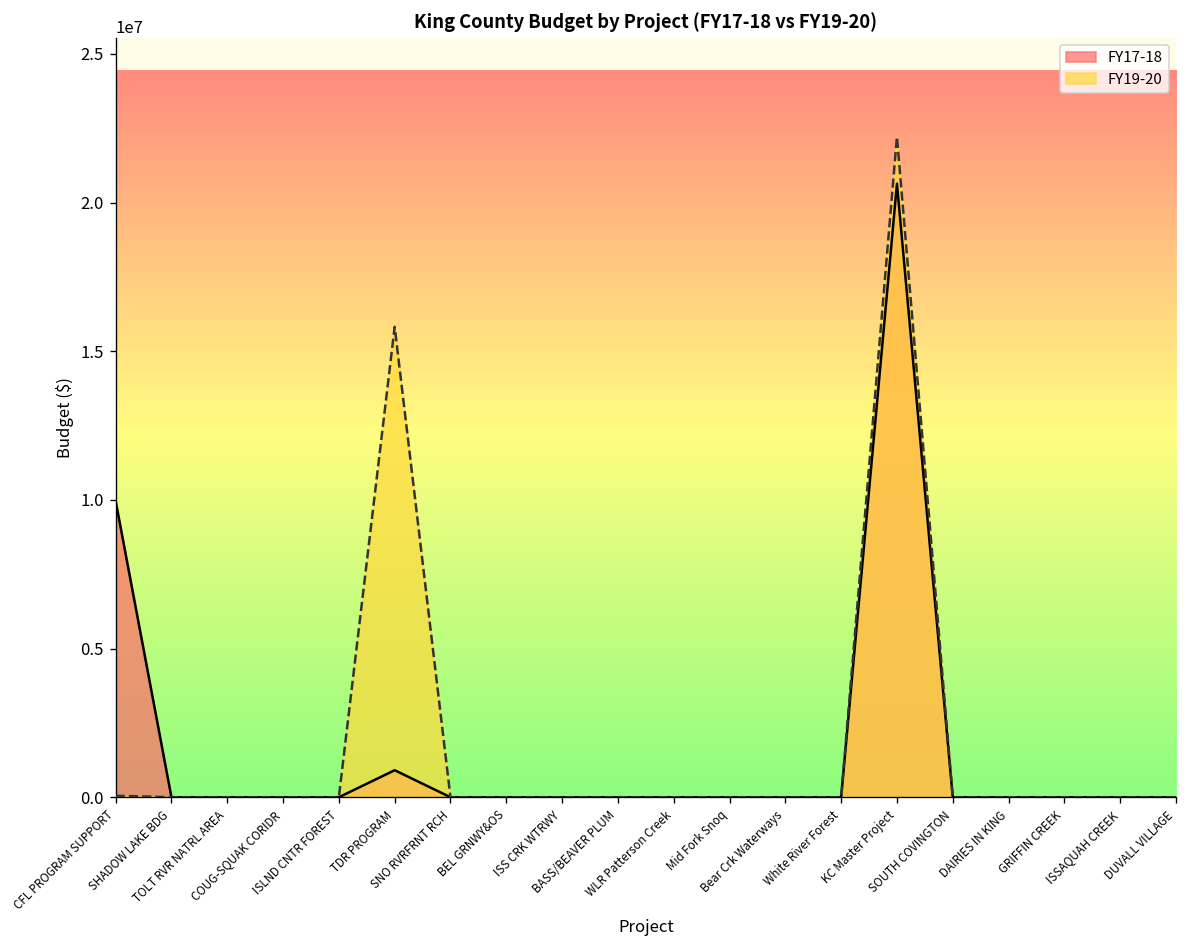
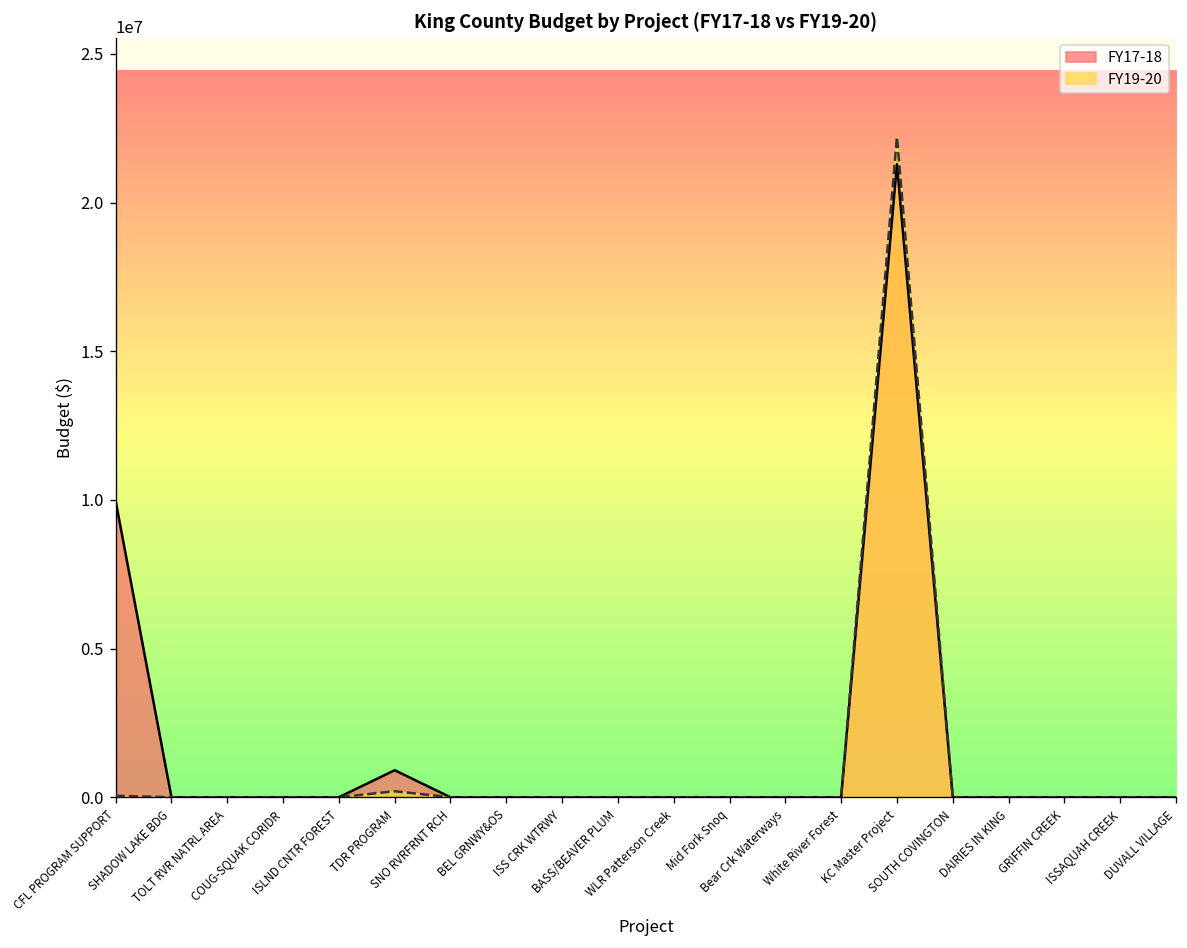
FY19-20, TDR PROGRAM: 15800000 -> 200000
FY17-18, KC Master Project: 20600000 -> 21300000
